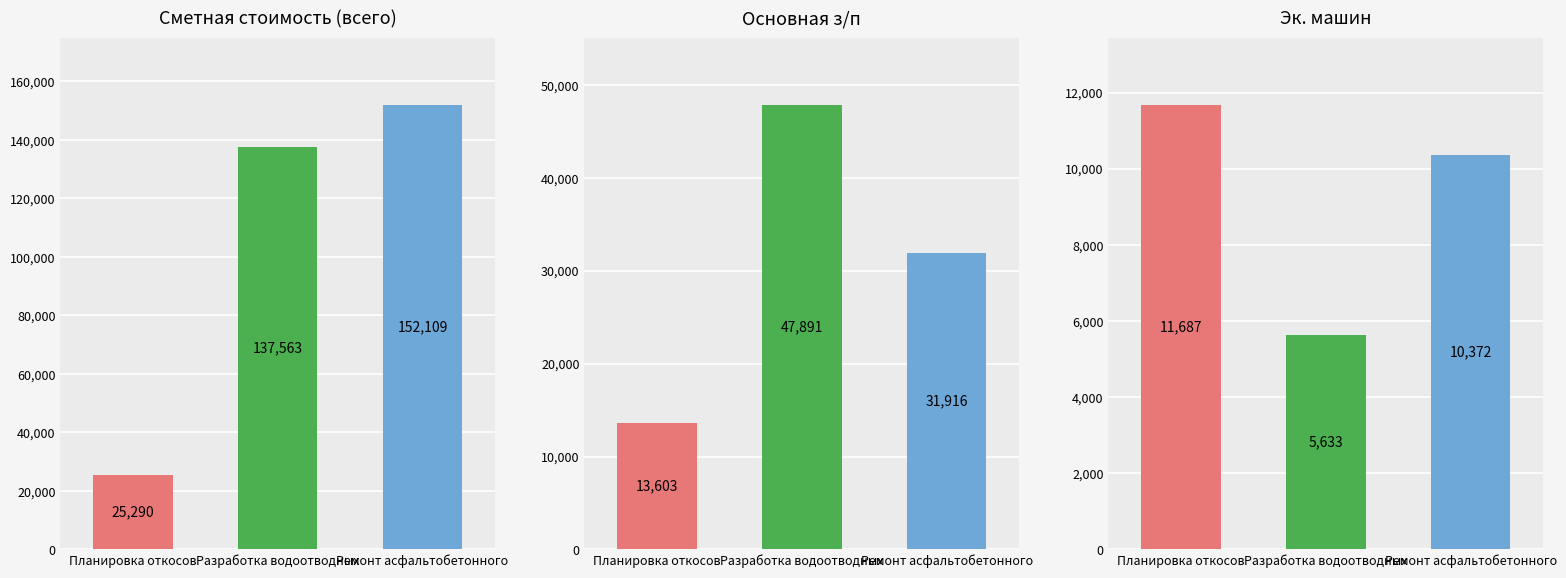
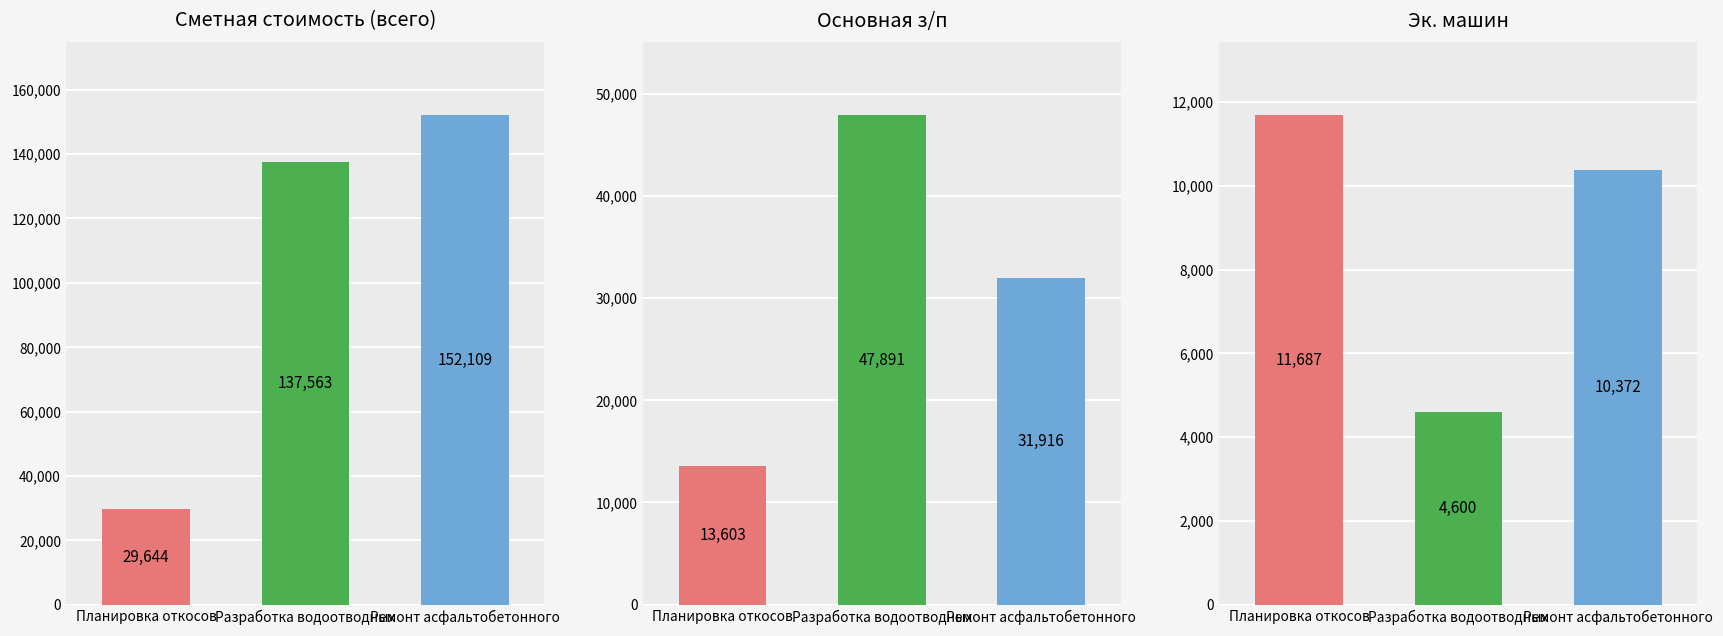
Сметная стоимость (всего), Планировка откосов: 25,290 -> 29,644
Эк. машин, Разработка водоотводных: 5,633 -> 4,600
